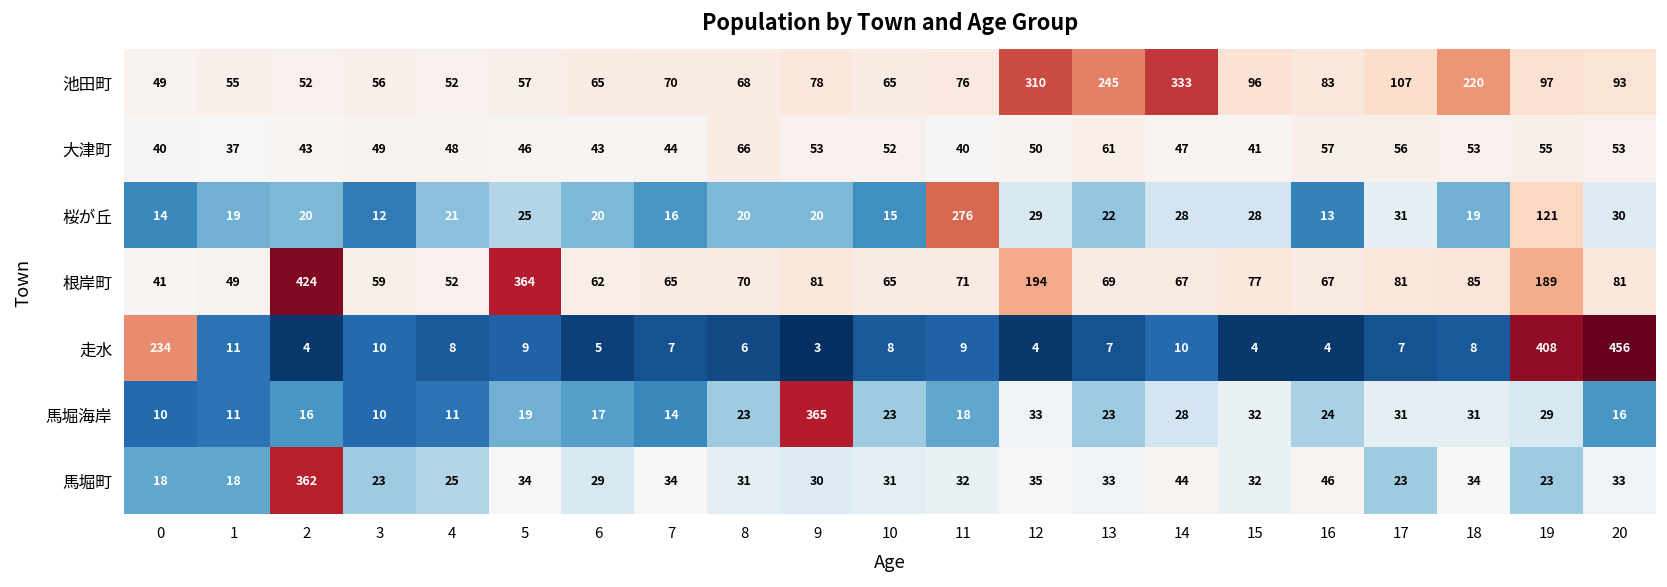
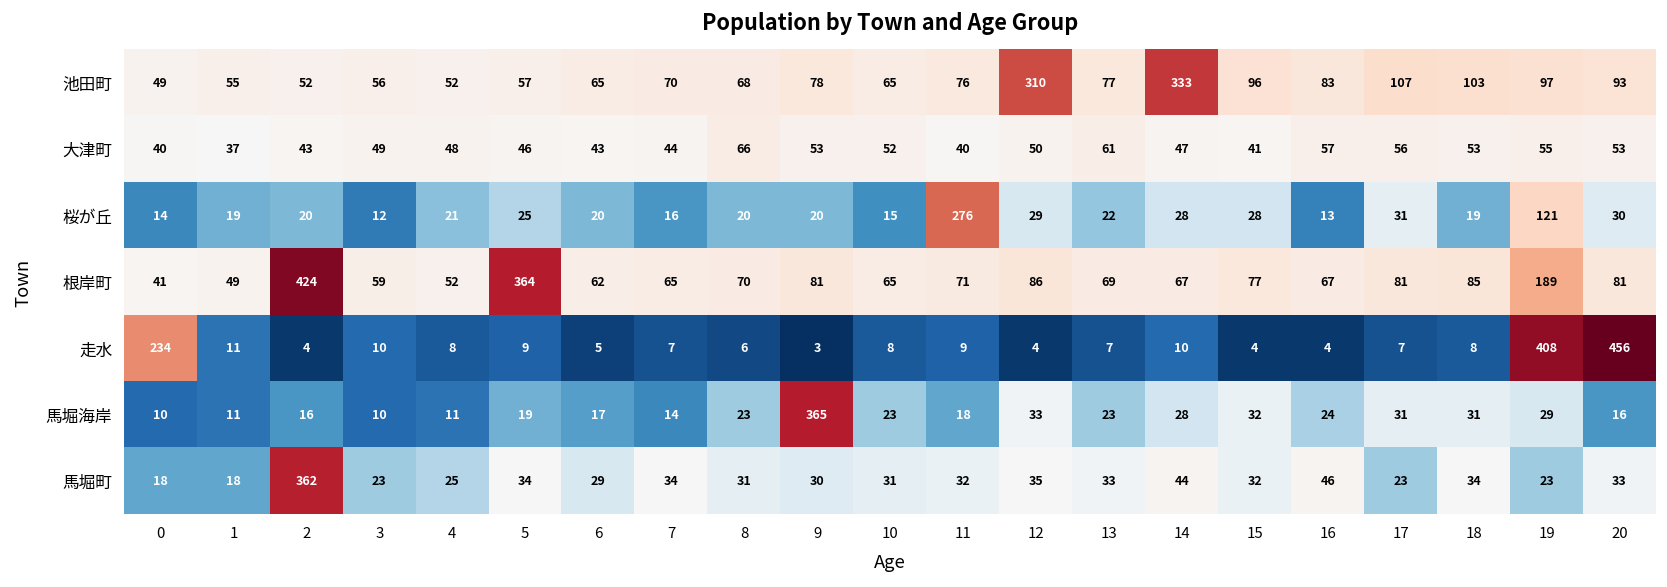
池田町, 13: 245 -> 77
池田町, 18: 220 -> 103
根岸町, 12: 194 -> 86
